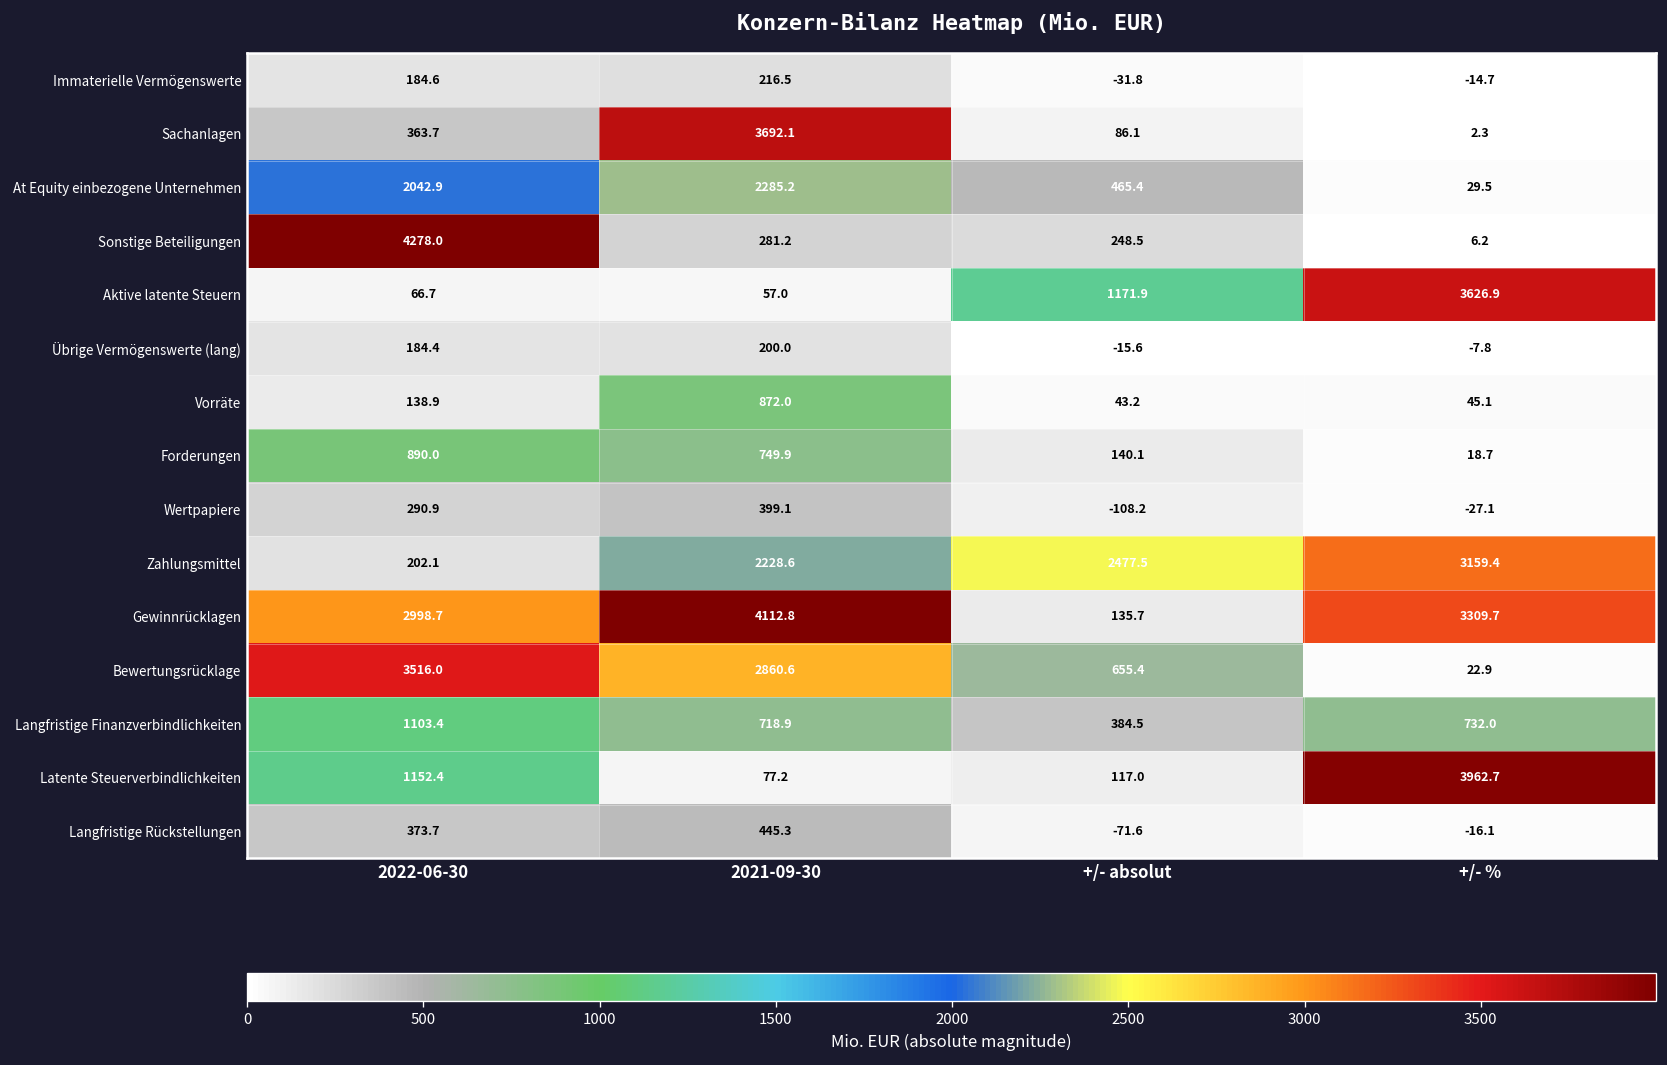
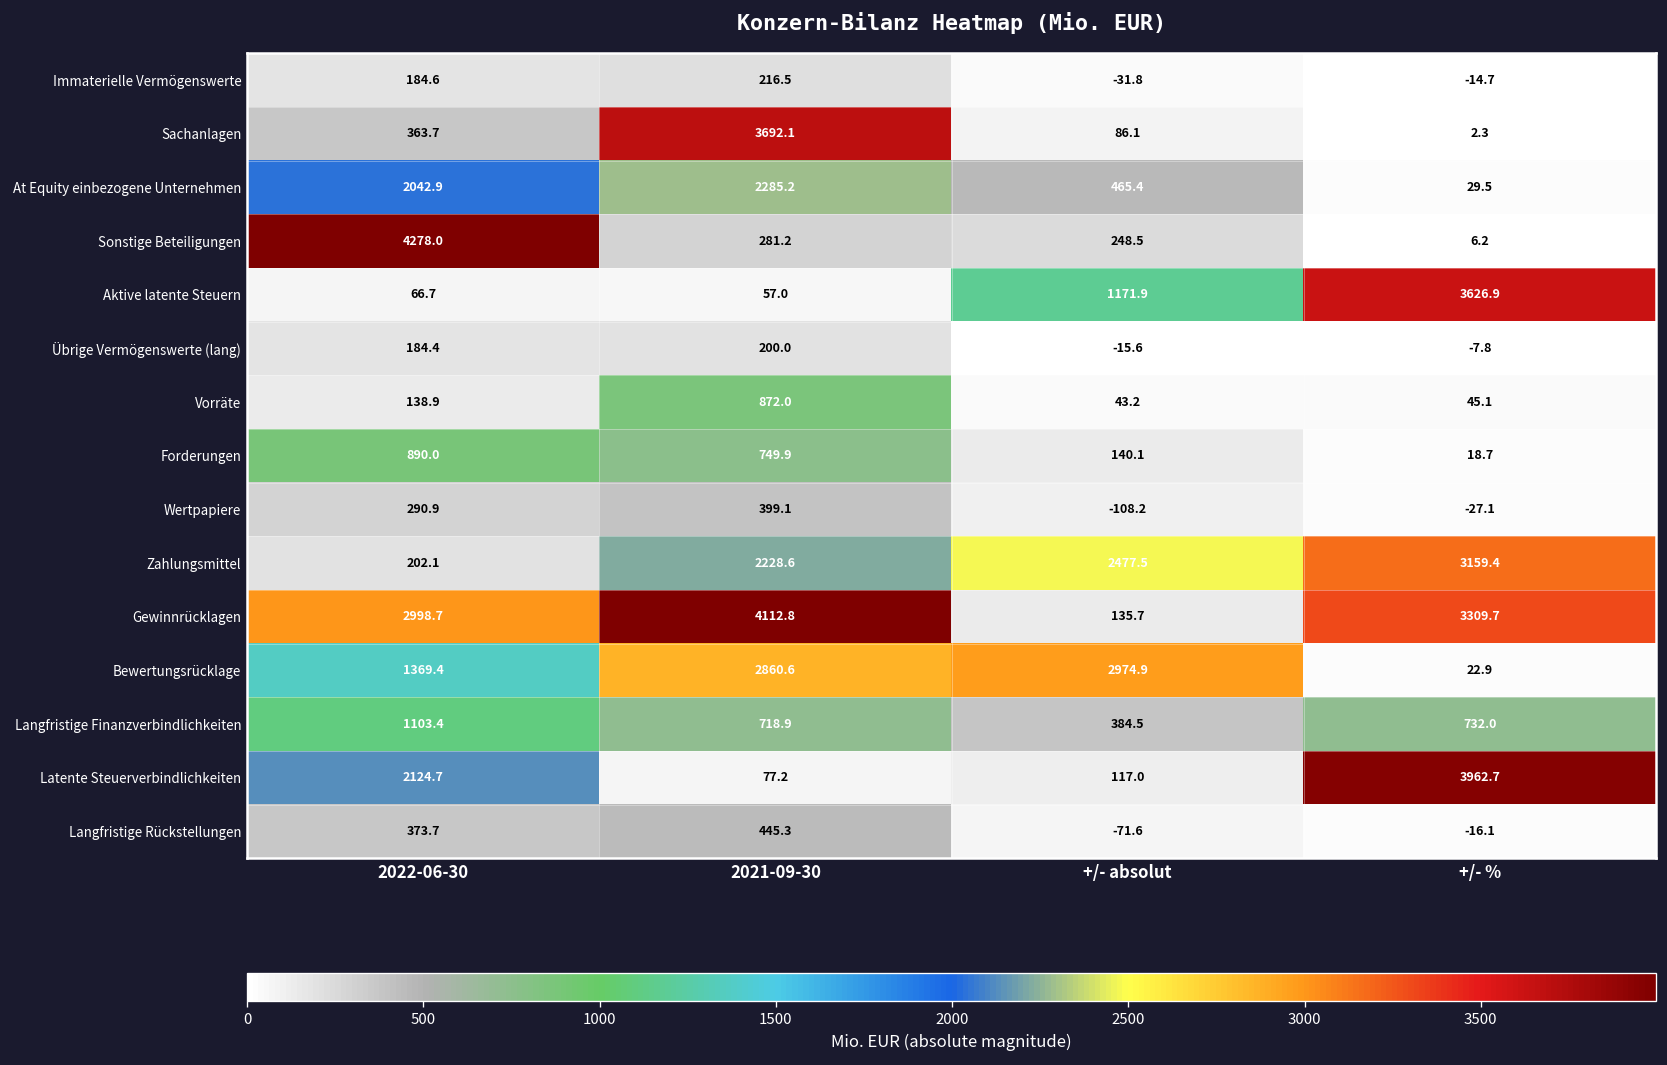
Bewertungsrücklage, 2022-06-30: 3516.0 -> 1369.4
Bewertungsrücklage, +/- absolut: 655.4 -> 2974.9
Latente Steuerverbindlichkeiten, 2022-06-30: 1152.4 -> 2124.7
